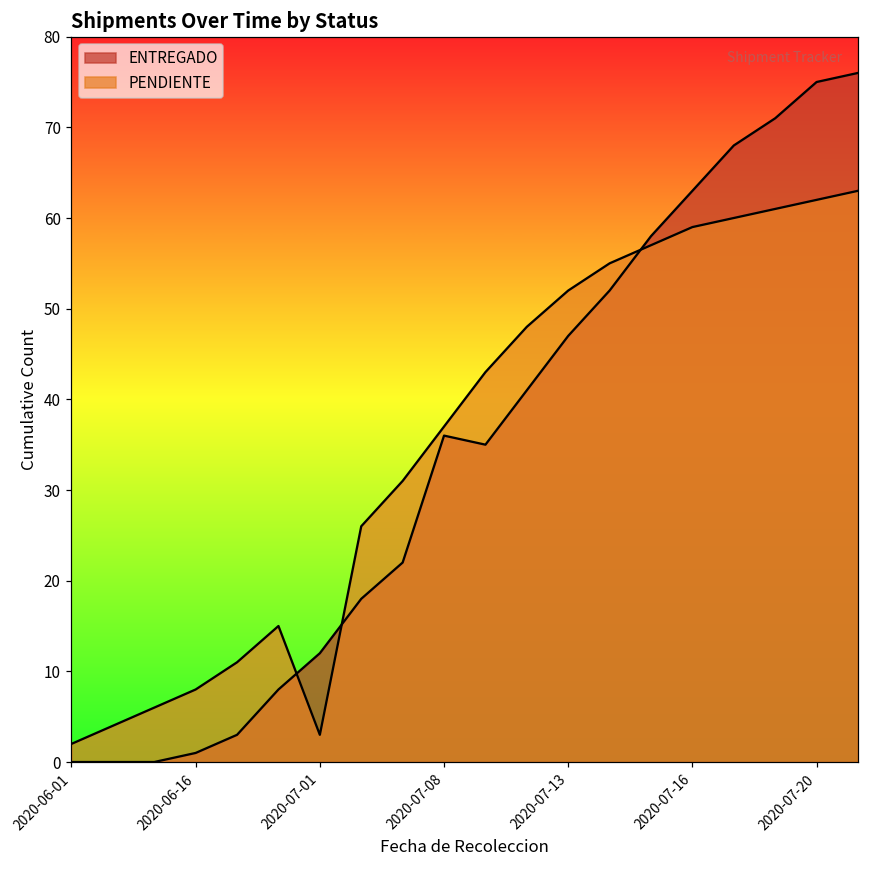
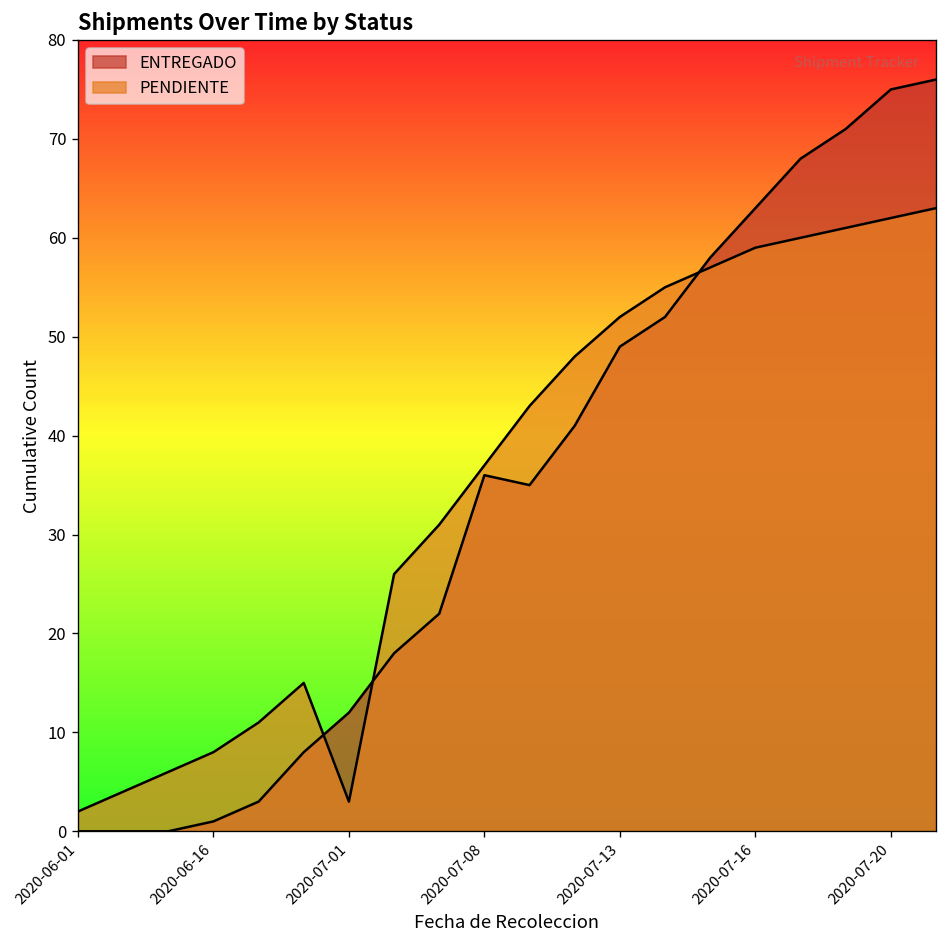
ENTREGADO, 2020-07-13: 47 -> 49
